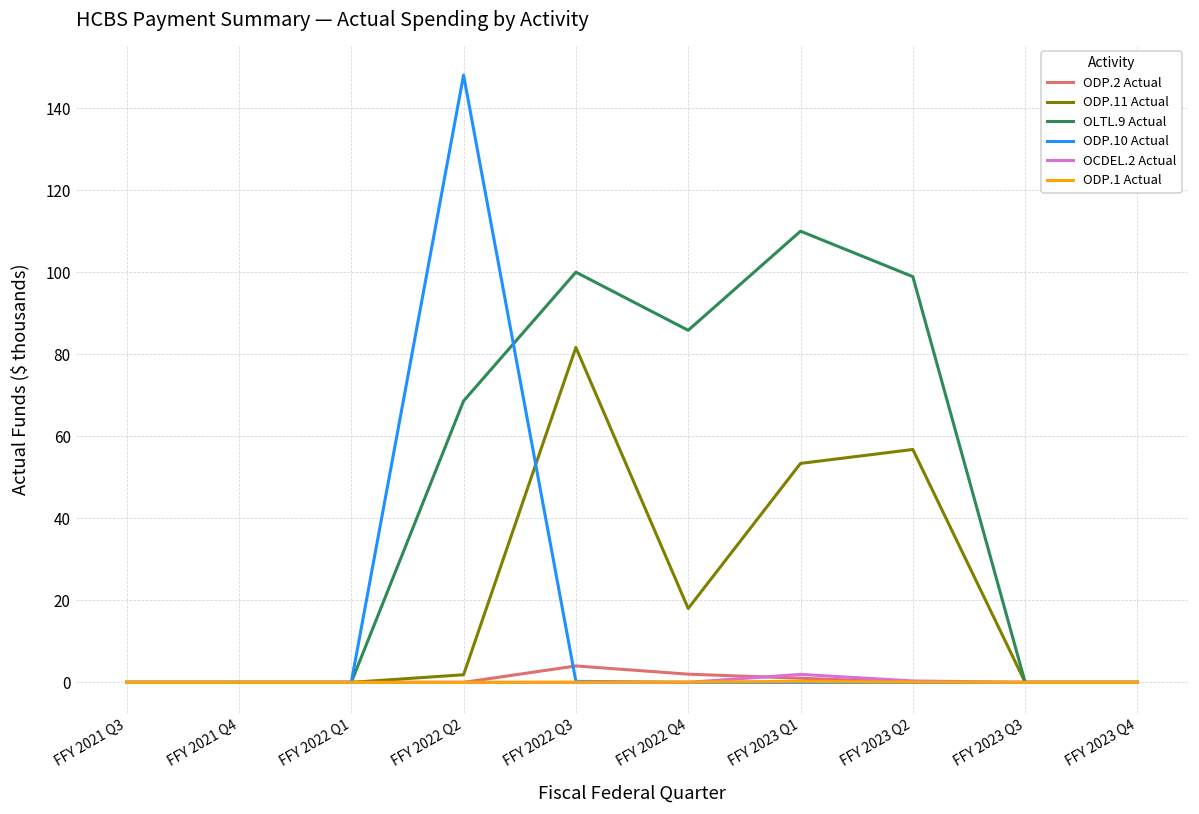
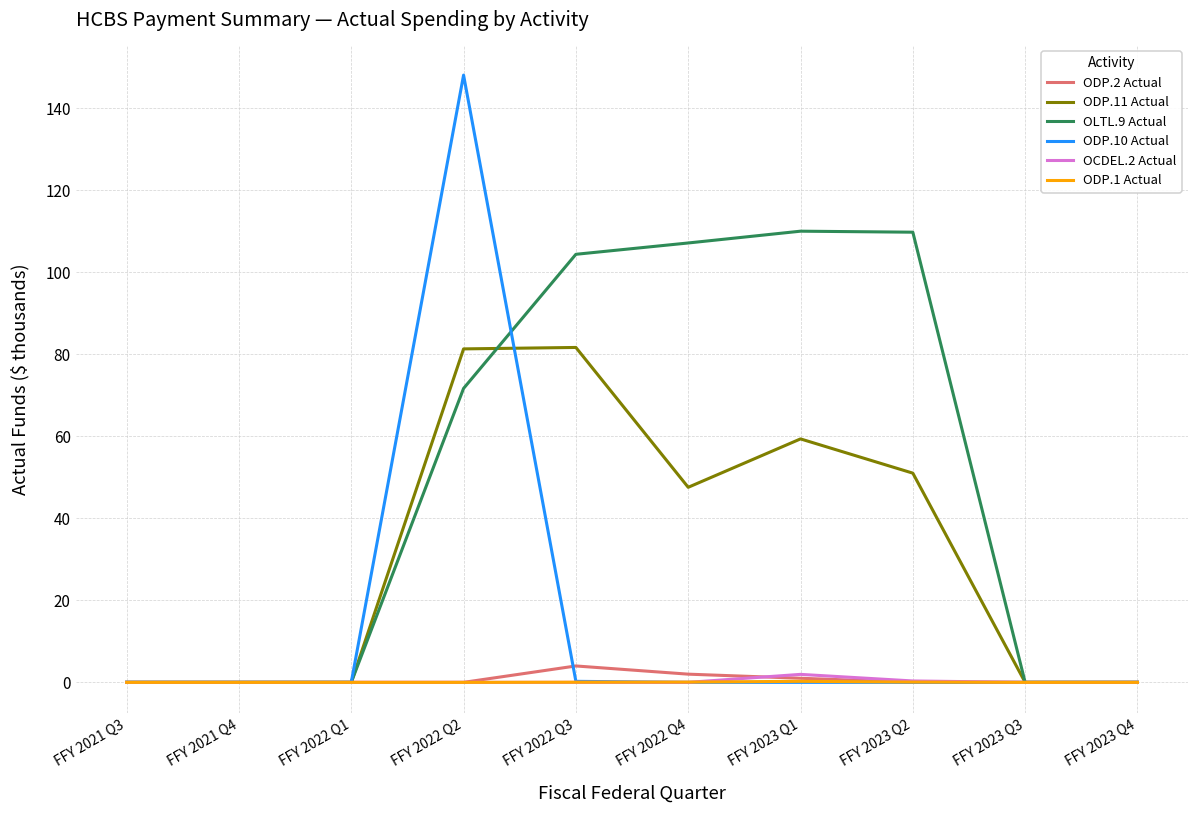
ODP.11 Actual, FFY 2022 Q2: 2 -> 81
OLTL.9 Actual, FFY 2022 Q2: 69 -> 72
OLTL.9 Actual, FFY 2022 Q3: 100 -> 104
ODP.11 Actual, FFY 2022 Q4: 18 -> 48
OLTL.9 Actual, FFY 2022 Q4: 86 -> 107
ODP.11 Actual, FFY 2023 Q1: 53 -> 59
ODP.11 Actual, FFY 2023 Q2: 57 -> 51
OLTL.9 Actual, FFY 2023 Q2: 99 -> 110
